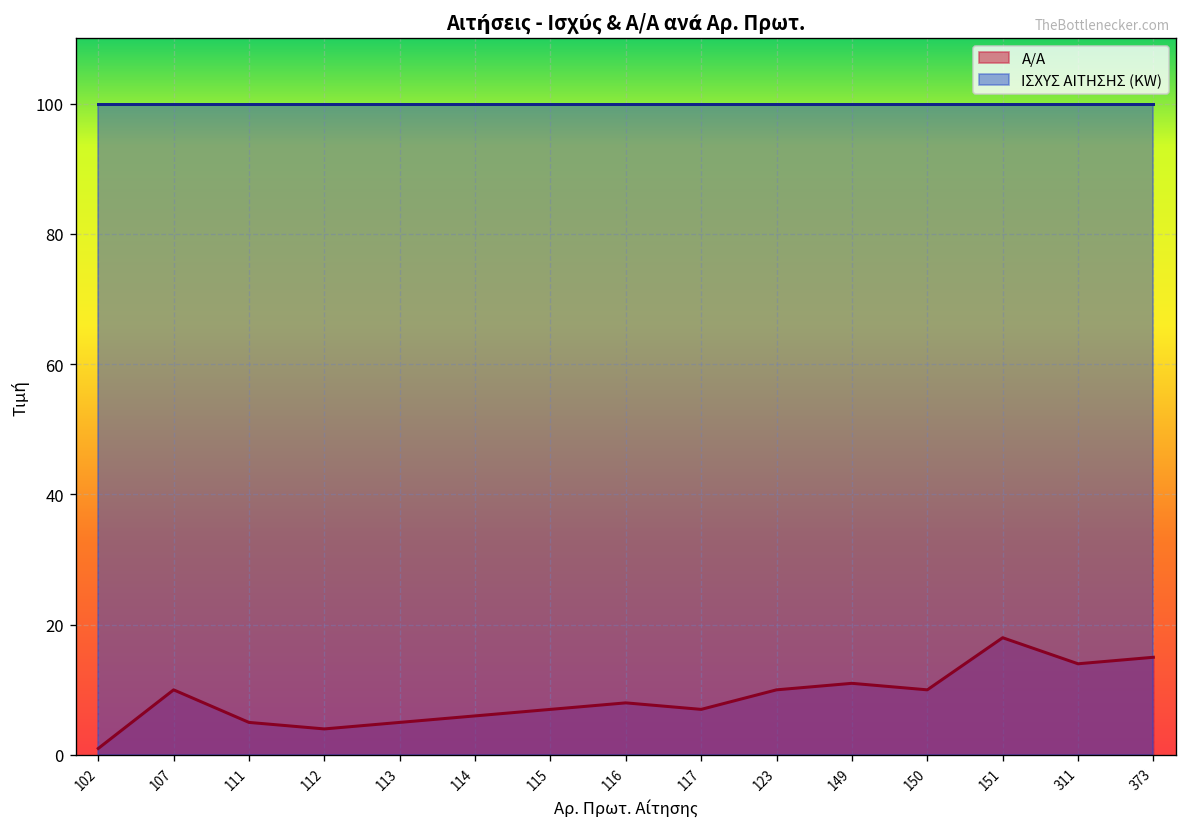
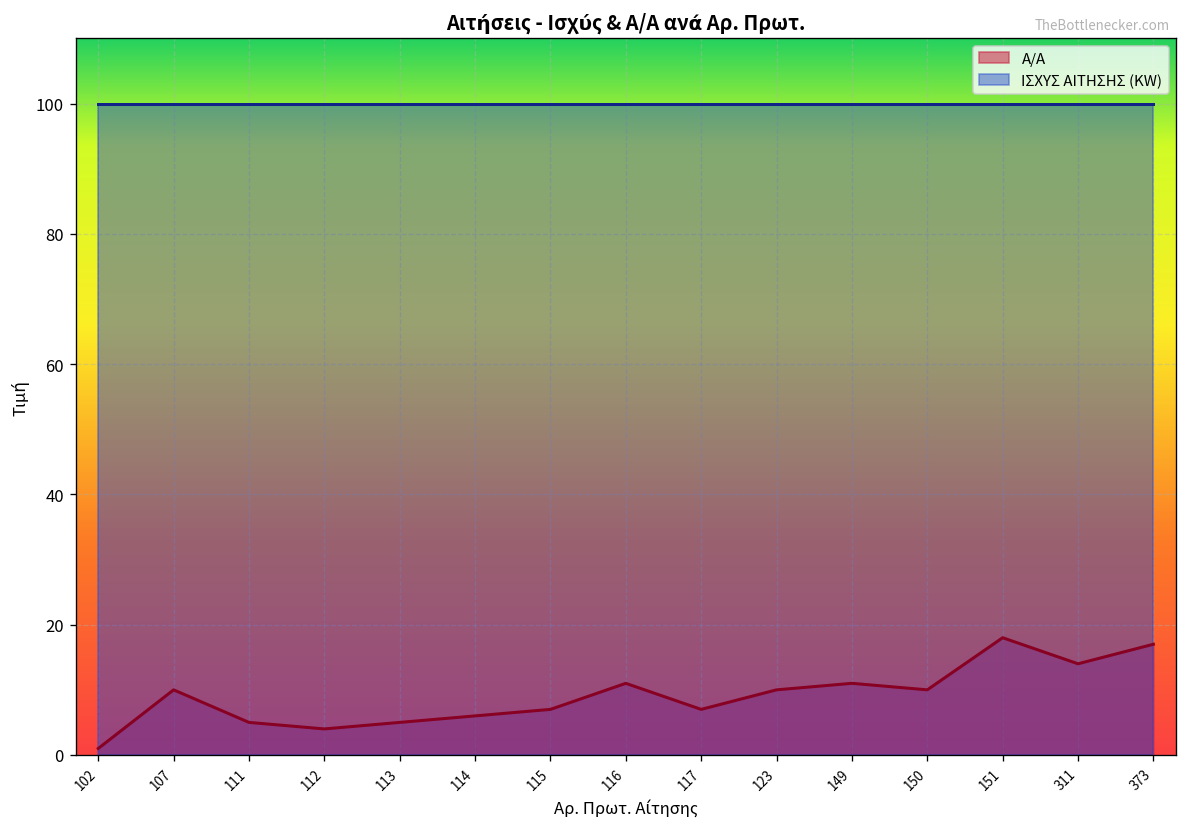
Α/Α, 116: 8 -> 11
Α/Α, 373: 15 -> 17
